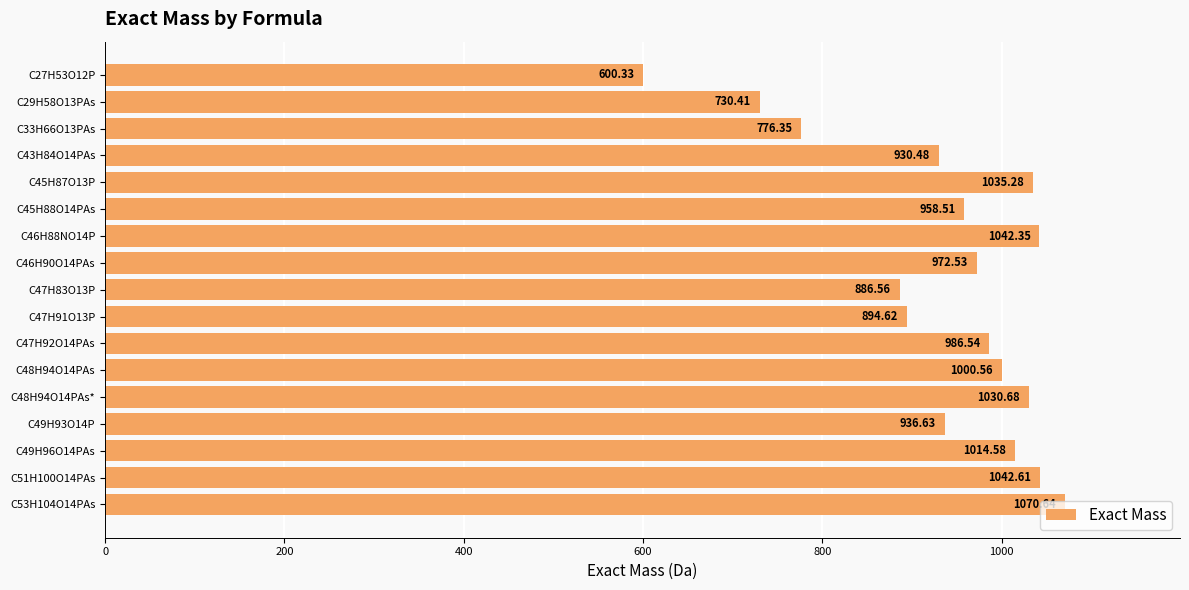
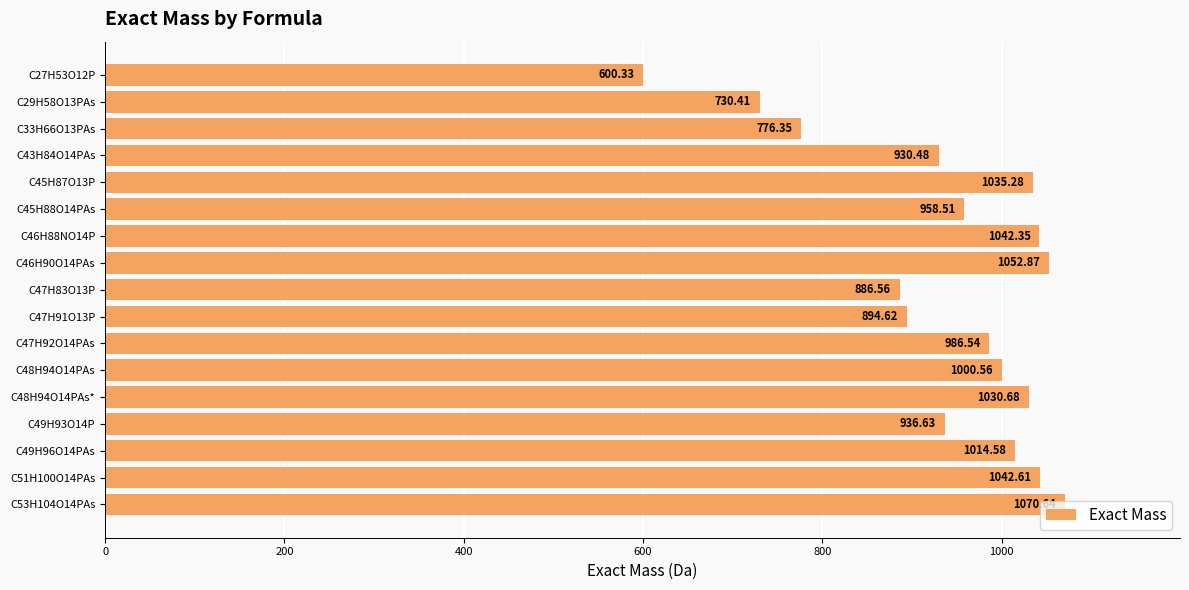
C46H90O14PAs: 972.53 -> 1052.87
